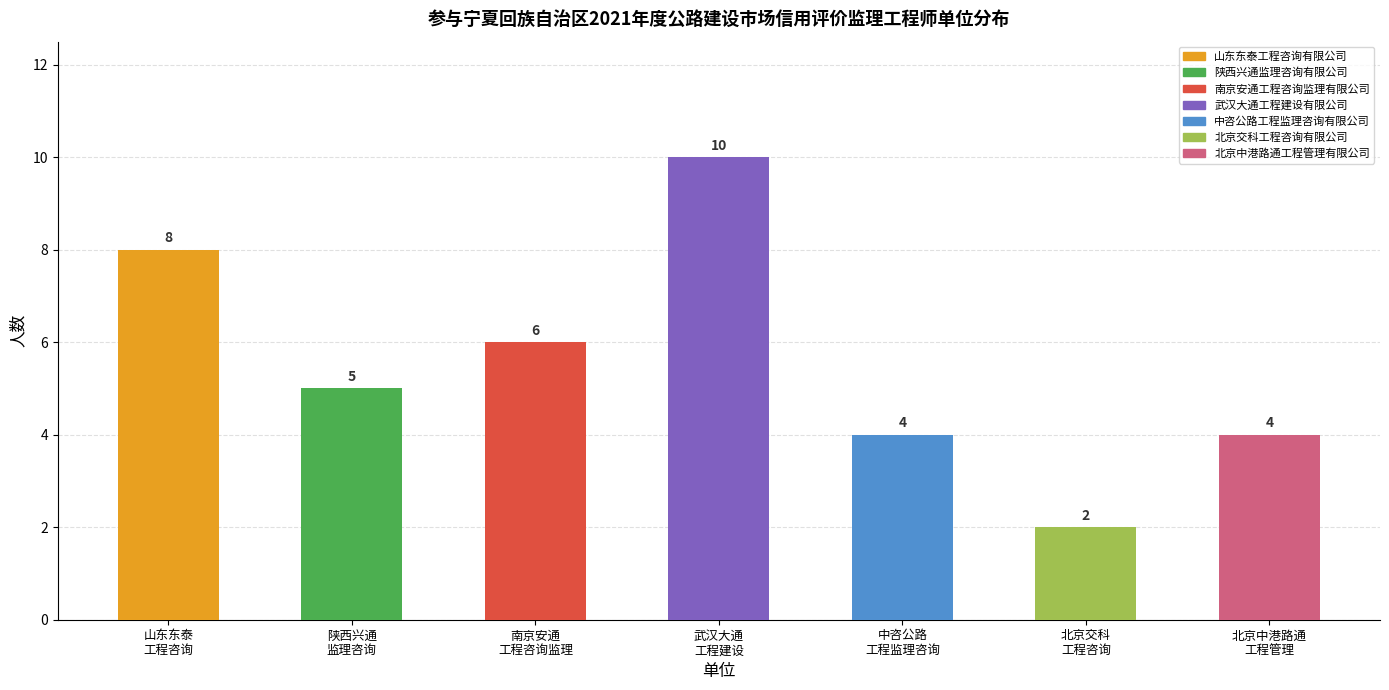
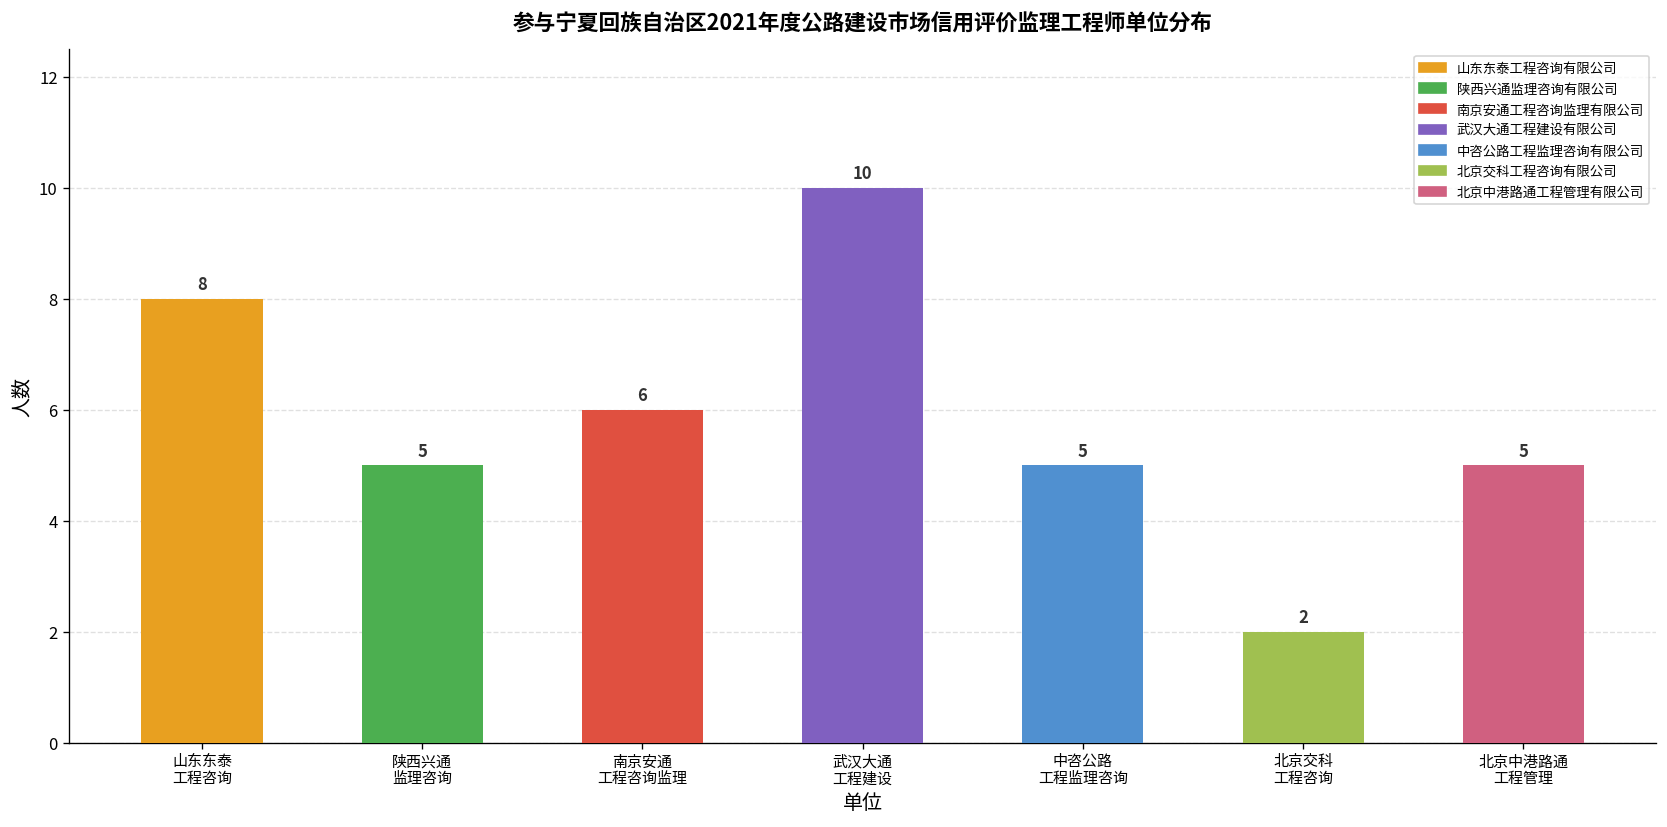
中咨公路 工程监理咨询: 4 -> 5
北京中港路通 工程管理: 4 -> 5
